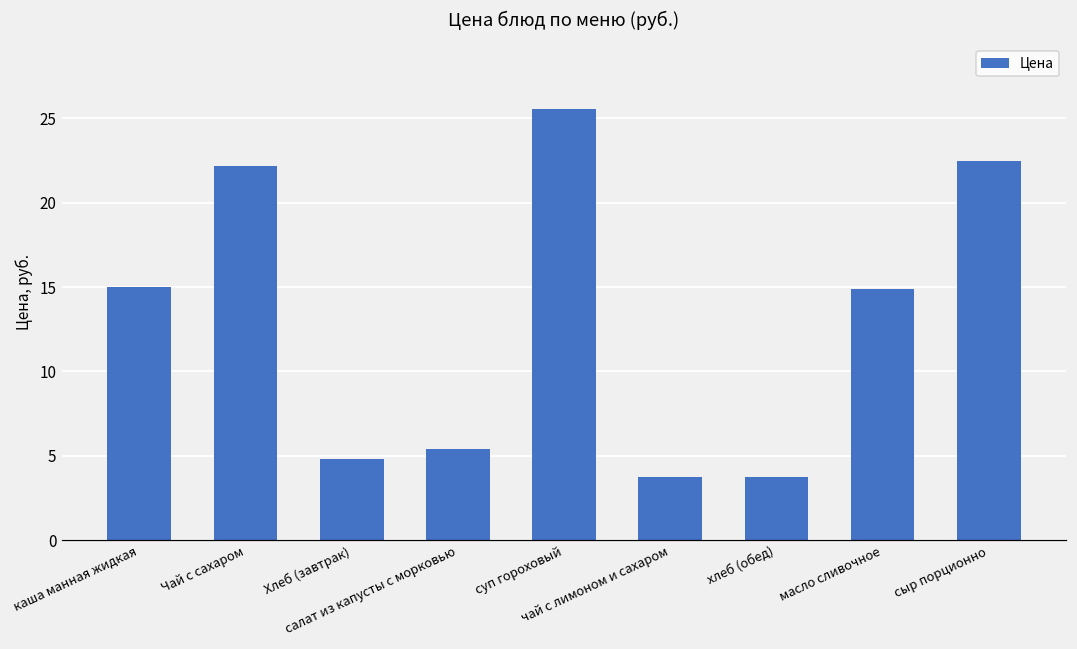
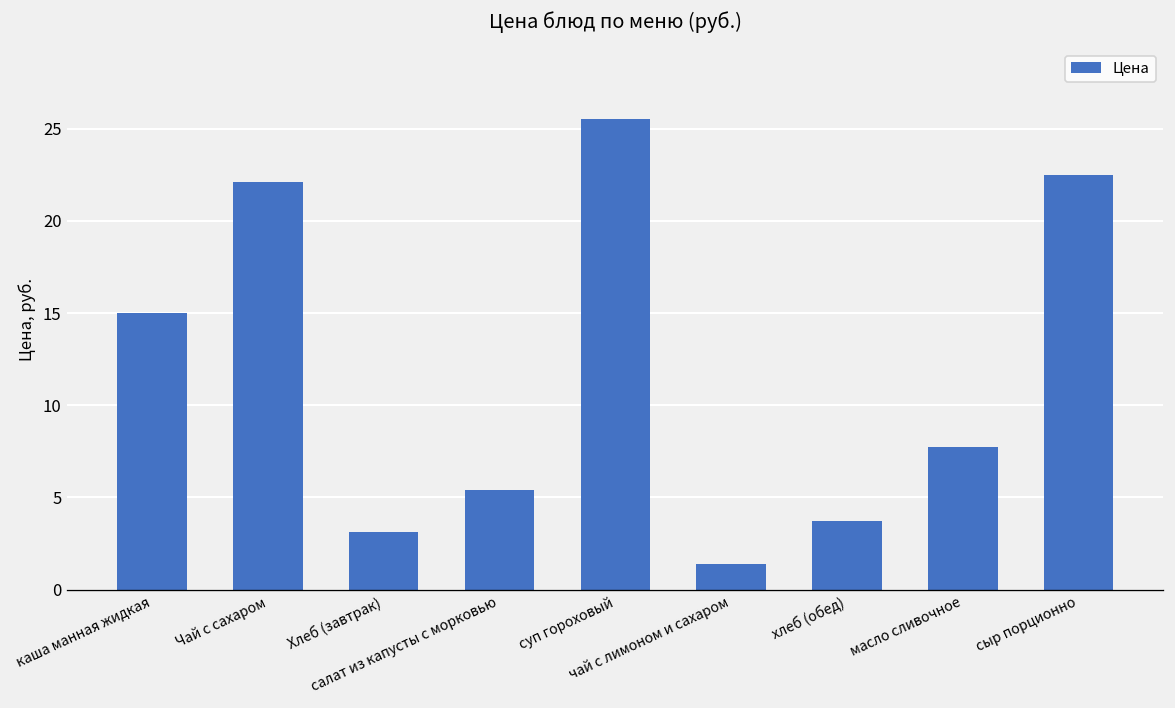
Хлеб (завтрак): 4.8 -> 3.1
чай с лимоном и сахаром: 3.7 -> 1.4
масло сливочное: 14.9 -> 7.8
